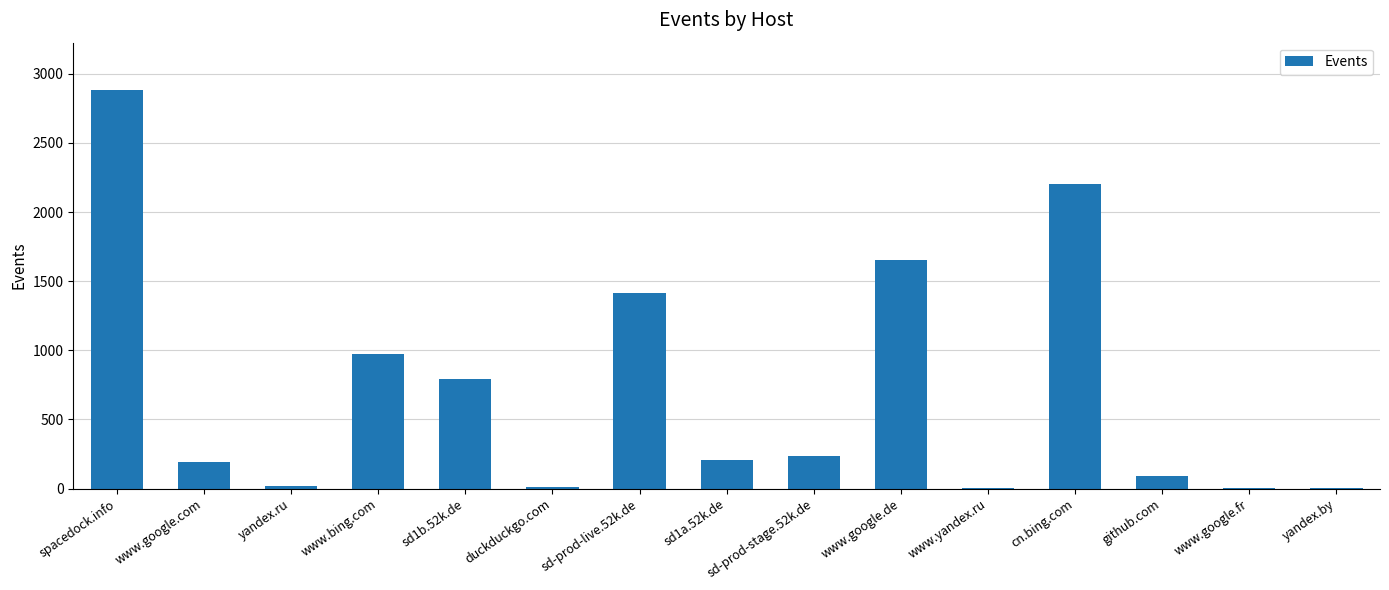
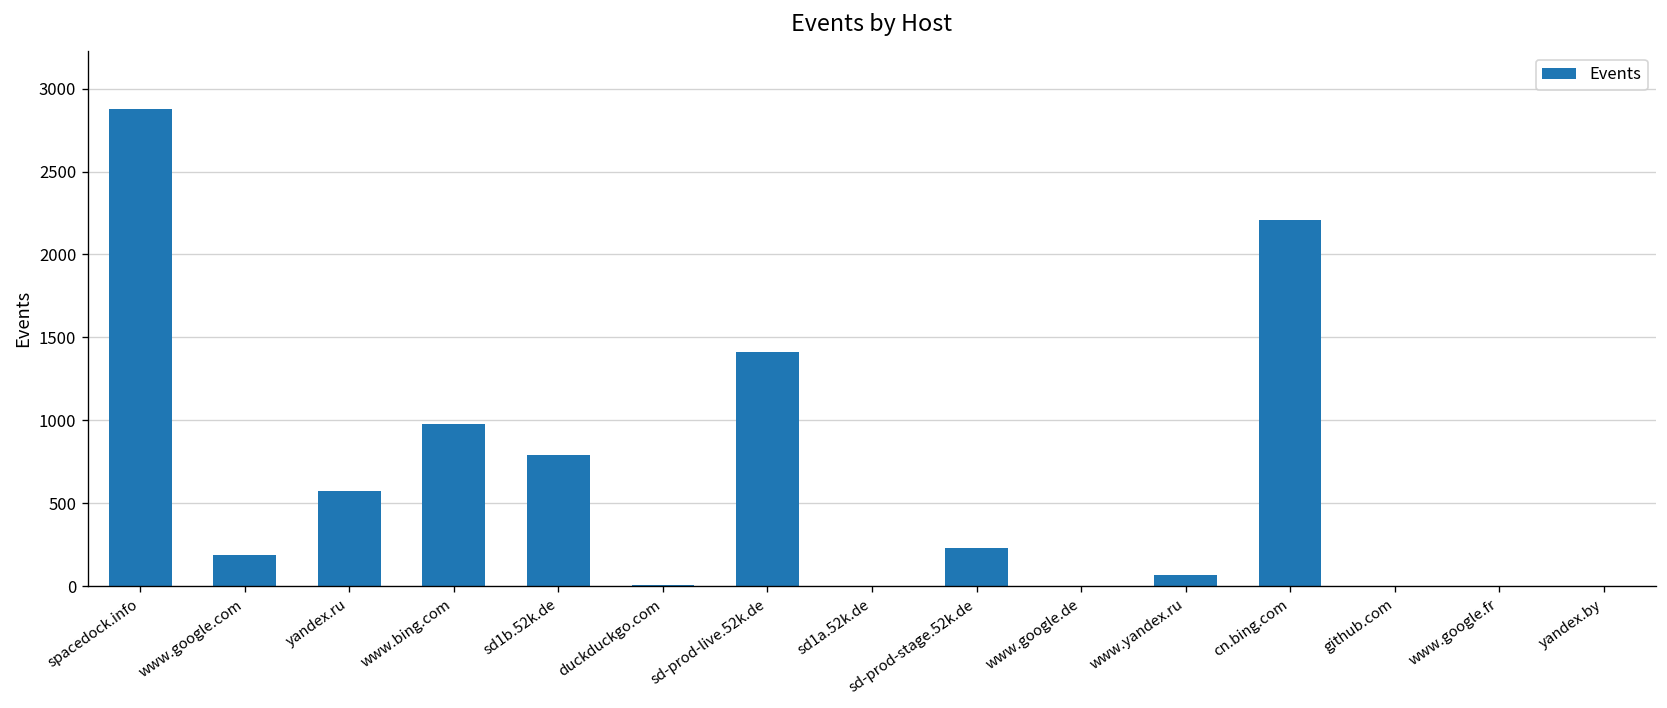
yandex.ru: 20 -> 580
sd1a.52k.de: 200 -> 0
www.google.de: 1650 -> 0
www.yandex.ru: 0 -> 70
github.com: 90 -> 0
